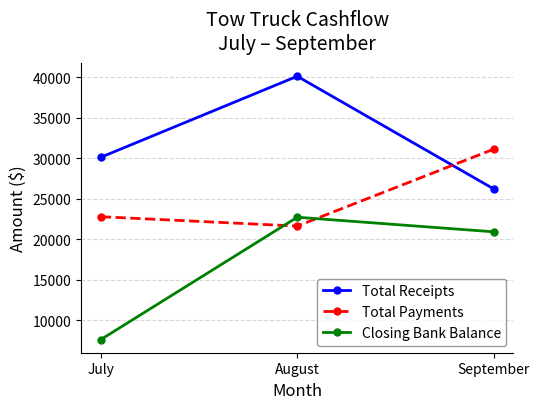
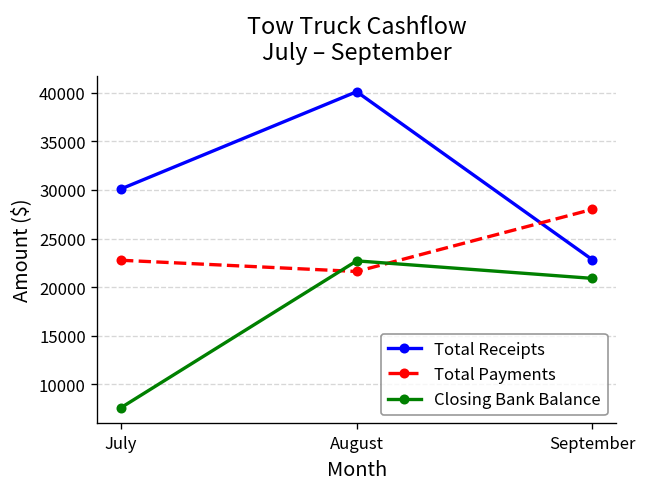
Total Receipts, September: 26000 -> 23000
Total Payments, September: 31000 -> 28000
